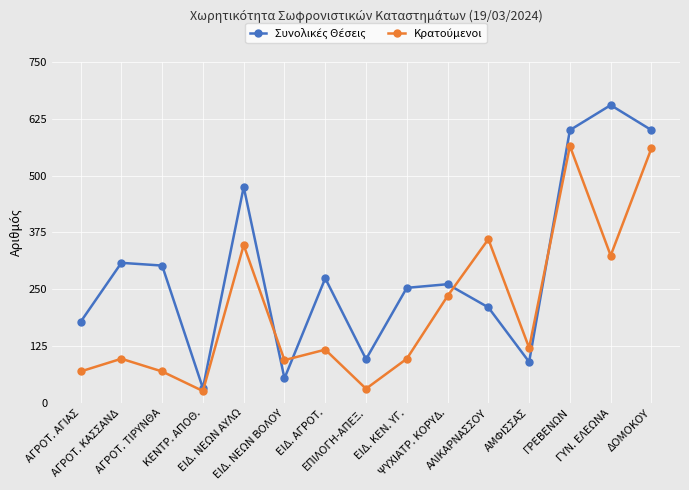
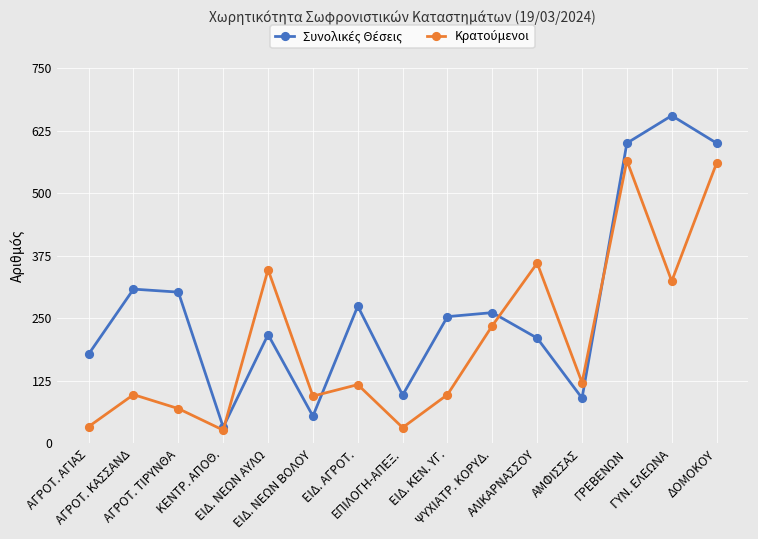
Κρατούμενοι, ΑΓΡΟΤ. ΑΓΙΑΣ: 70 -> 30
Συνολικές Θέσεις, ΕΙΔ. ΝΕΩΝ ΑΥΛΩ: 480 -> 220
